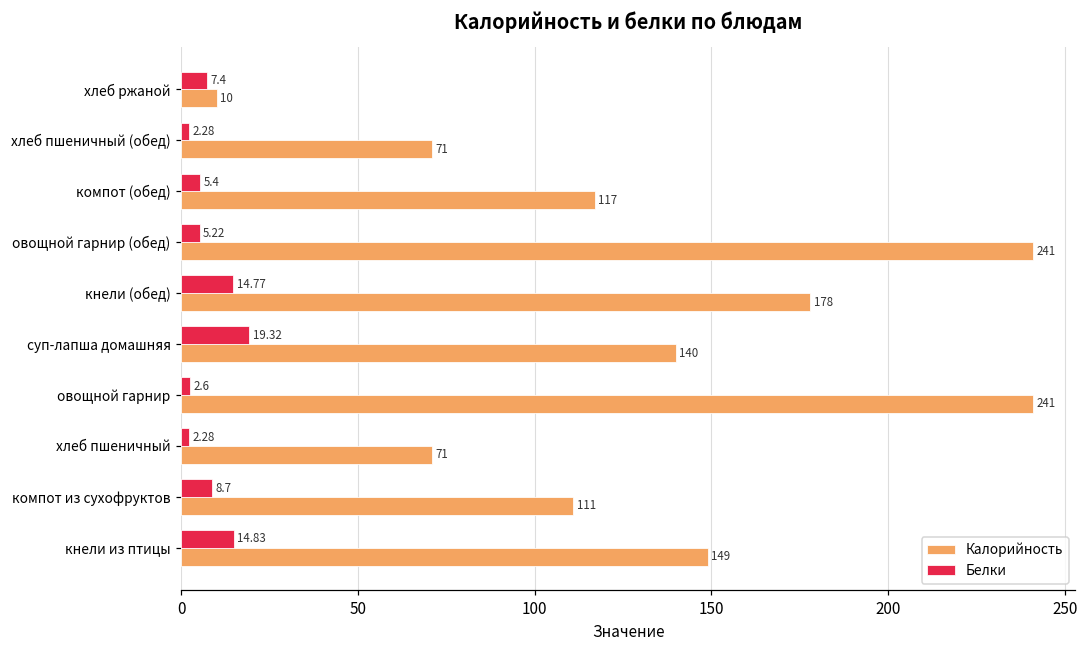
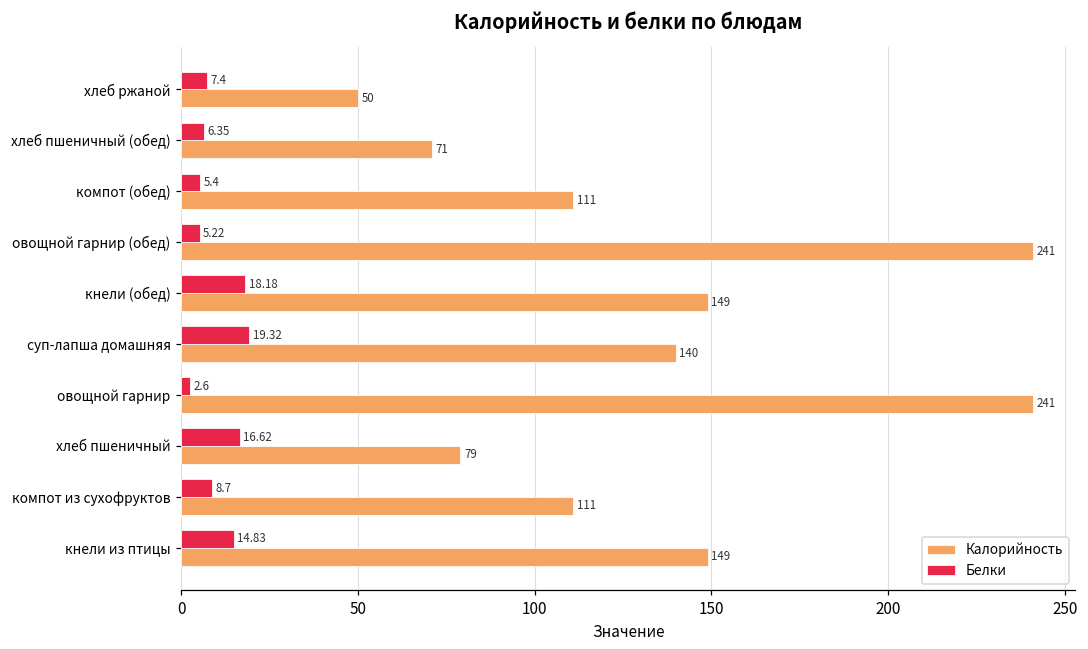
Калорийность, хлеб ржаной: 10 -> 50
Белки, хлеб пшеничный (обед): 2.28 -> 6.35
Калорийность, компот (обед): 117 -> 111
Белки, кнели (обед): 14.77 -> 18.18
Калорийность, кнели (обед): 178 -> 149
Белки, хлеб пшеничный: 2.28 -> 16.62
Калорийность, хлеб пшеничный: 71 -> 79
